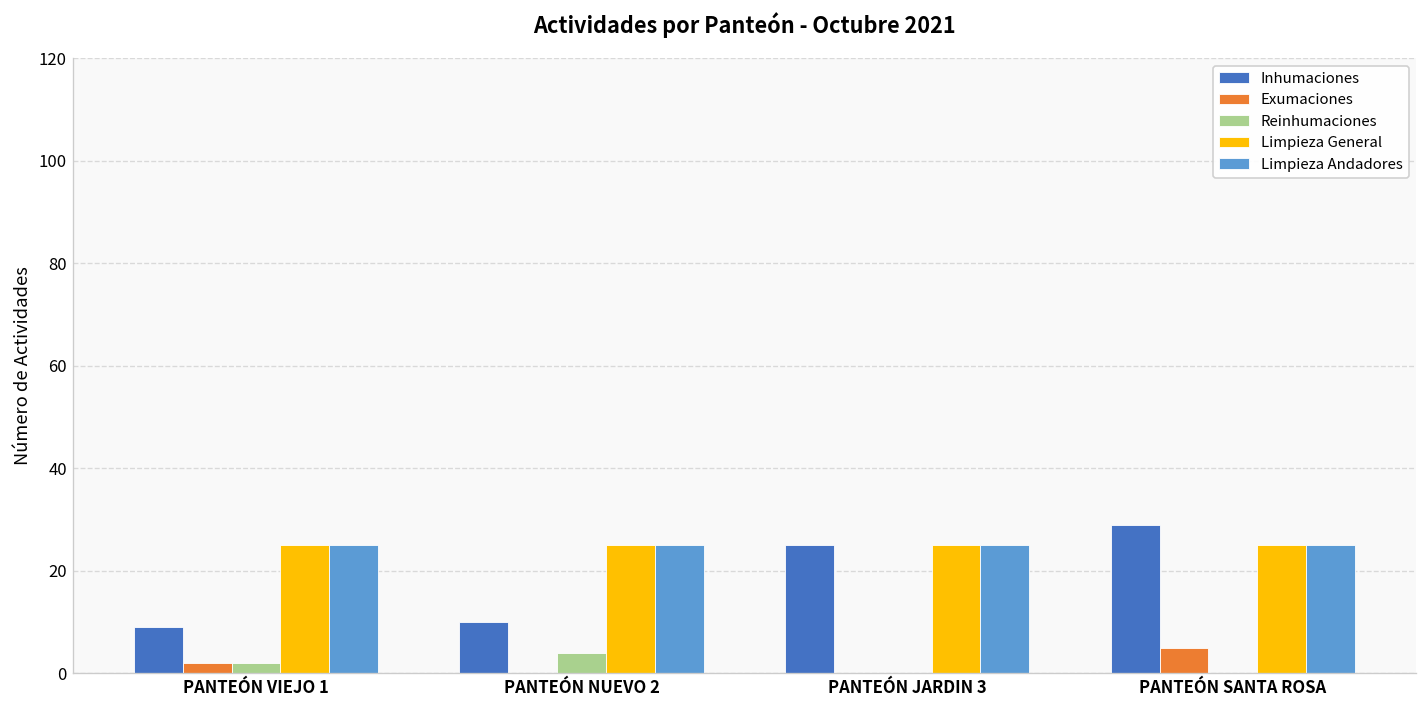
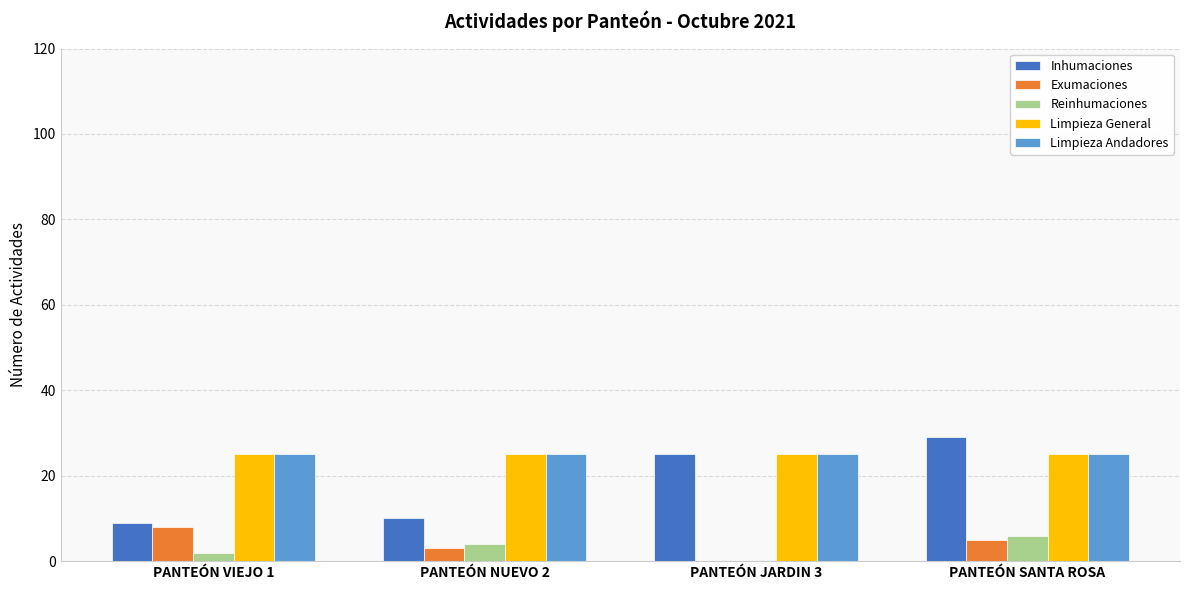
Exumaciones, PANTEÓN VIEJO 1: 2 -> 8
Exumaciones, PANTEÓN NUEVO 2: 0 -> 3
Reinhumaciones, PANTEÓN SANTA ROSA: 0 -> 6
